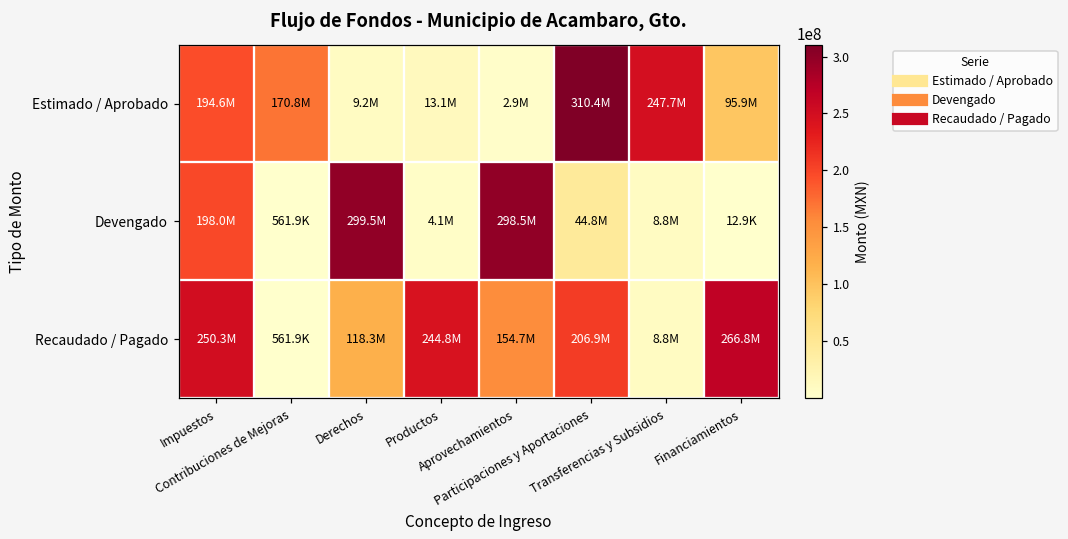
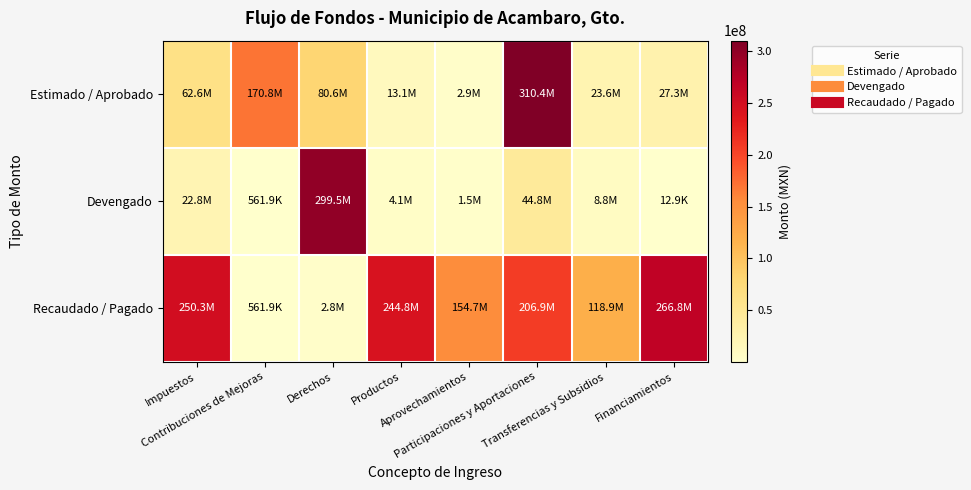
Estimado / Aprobado, Impuestos: 194.6M -> 62.6M
Estimado / Aprobado, Derechos: 9.2M -> 80.6M
Estimado / Aprobado, Transferencias y Subsidios: 247.7M -> 23.6M
Estimado / Aprobado, Financiamientos: 95.9M -> 27.3M
Devengado, Impuestos: 198.0M -> 22.8M
Devengado, Aprovechamientos: 298.5M -> 1.5M
Recaudado / Pagado, Derechos: 118.3M -> 2.8M
Recaudado / Pagado, Transferencias y Subsidios: 8.8M -> 118.9M
